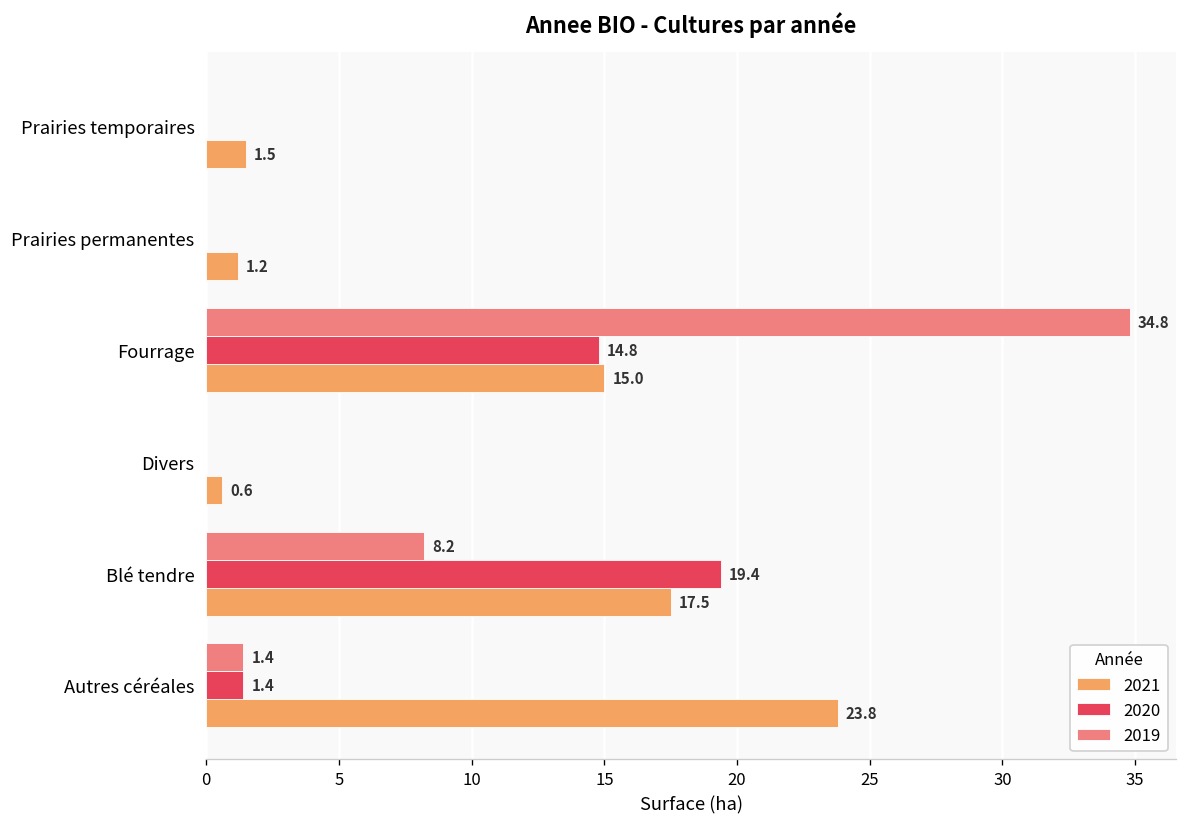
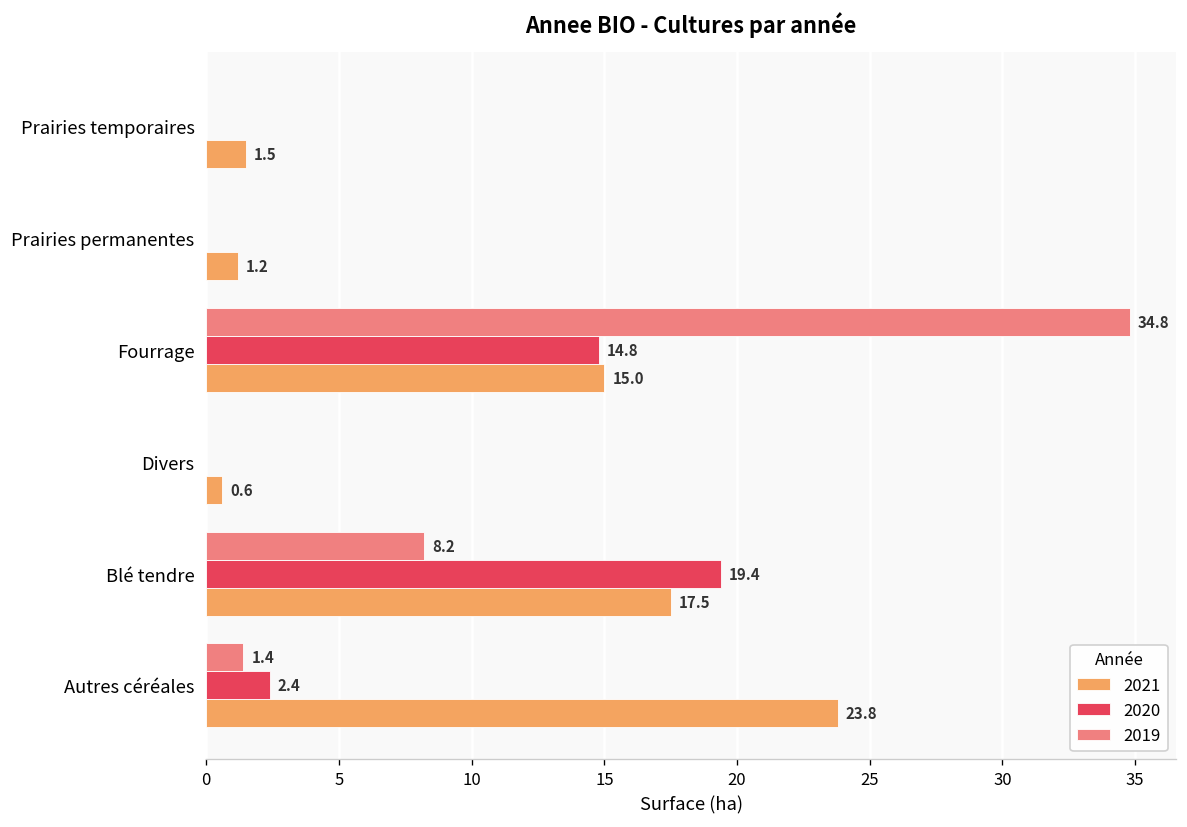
2020, Autres céréales: 1.4 -> 2.4
